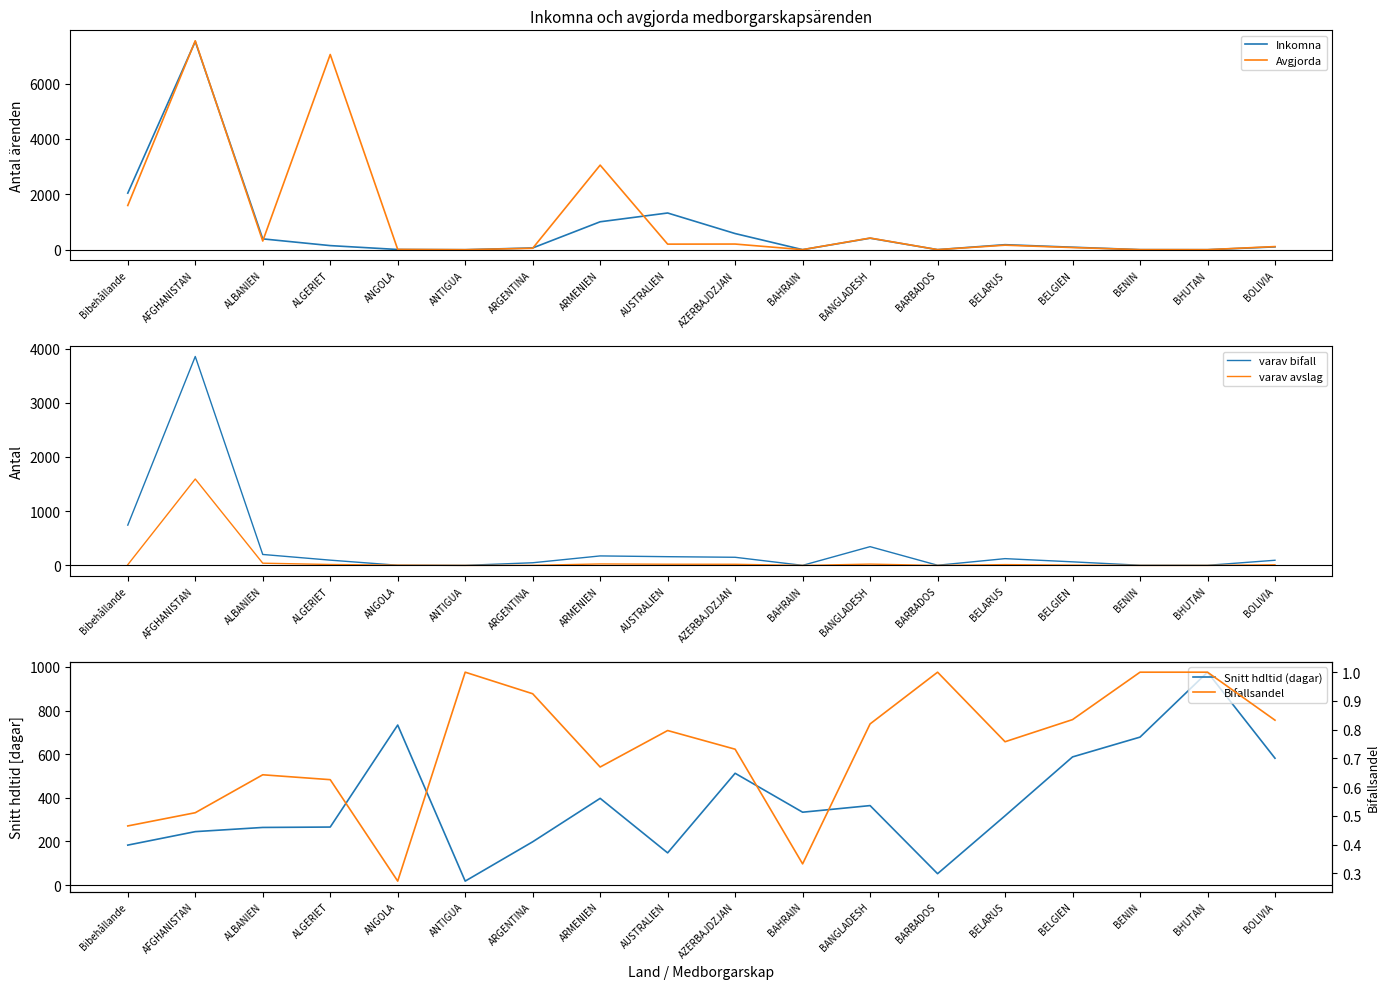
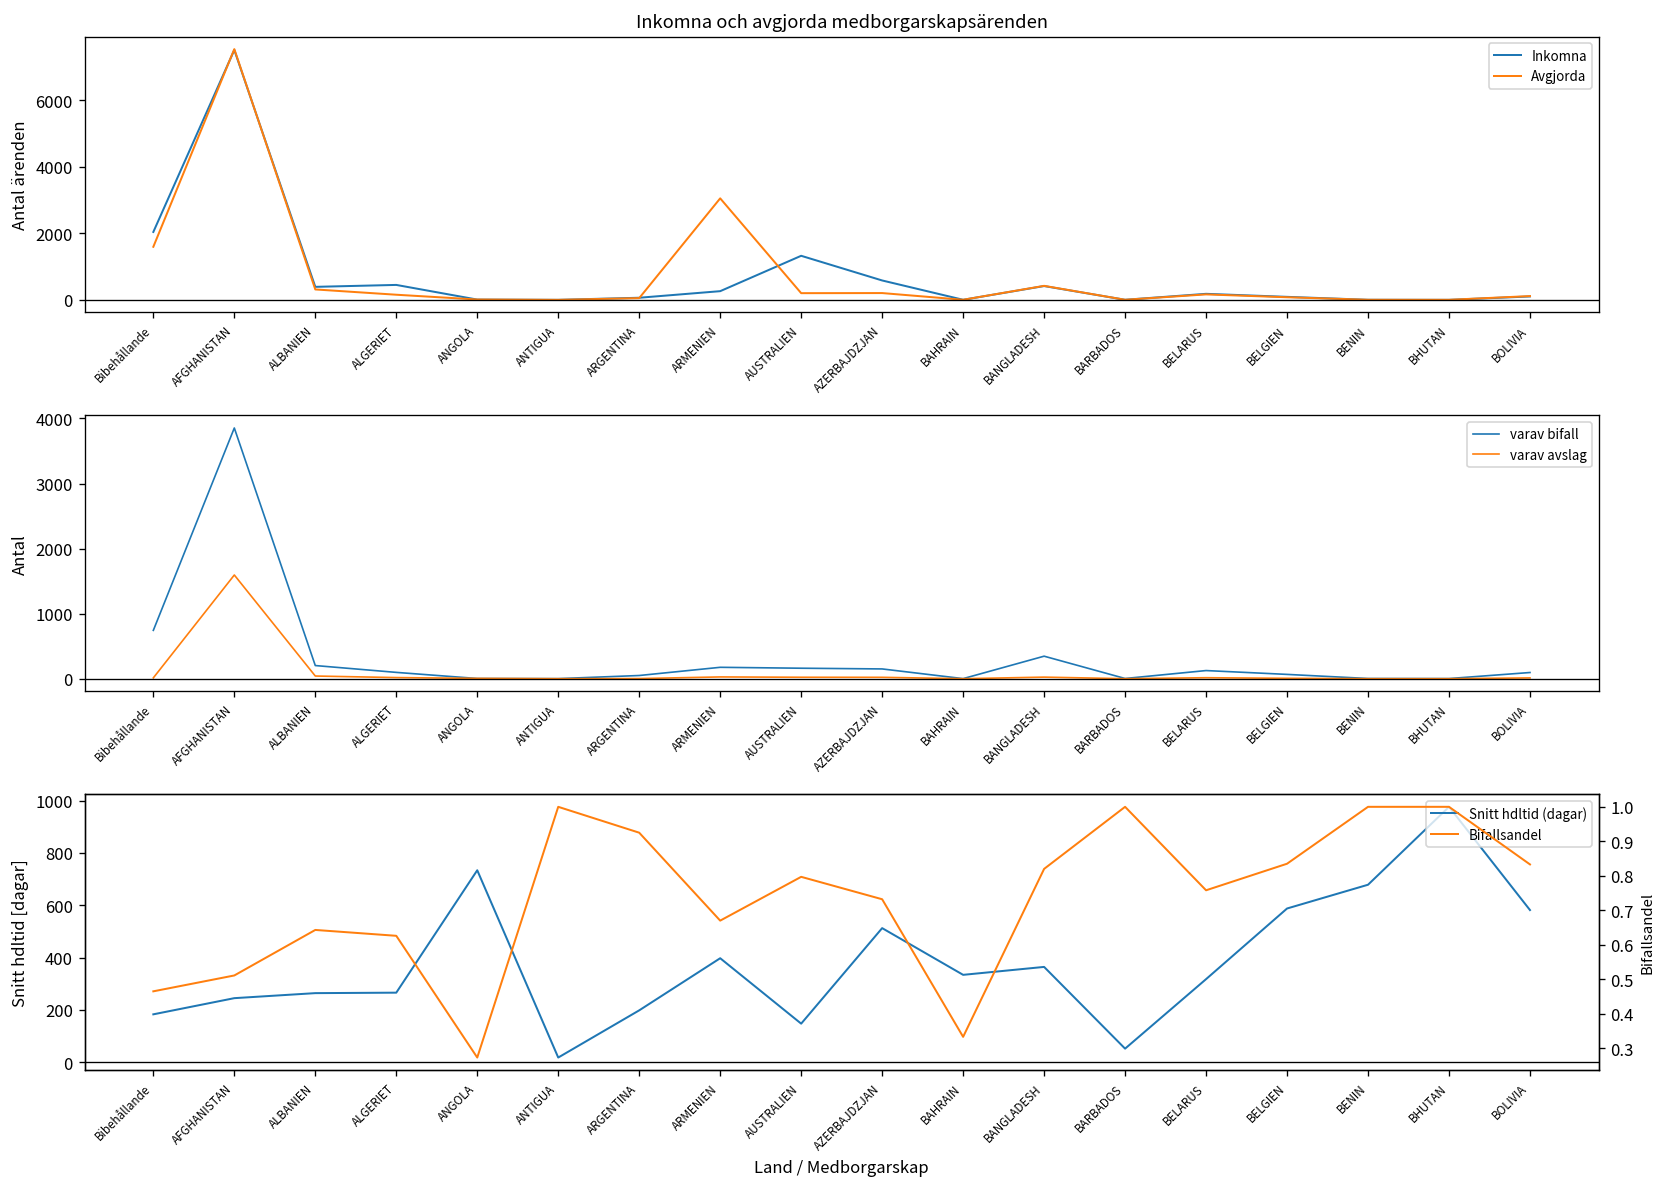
Inkomna och avgjorda medborgarskapsärenden, Inkomna, ALGERIET: 100 -> 500
Inkomna och avgjorda medborgarskapsärenden, Avgjorda, ALGERIET: 7000 -> 200
Inkomna och avgjorda medborgarskapsärenden, Inkomna, ARMENIEN: 1000 -> 300
